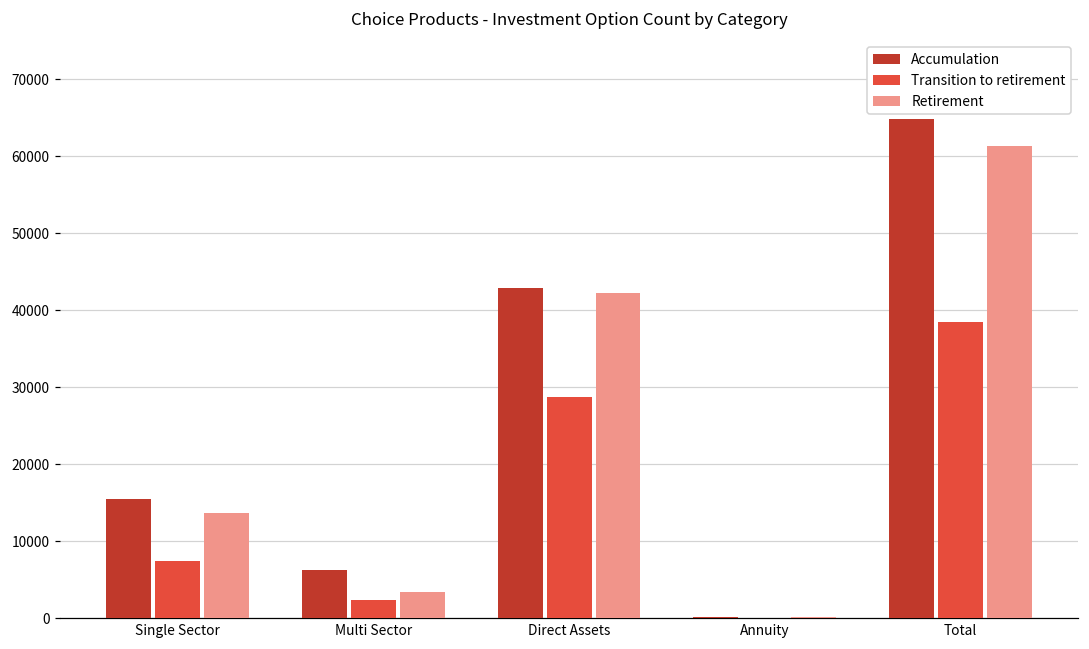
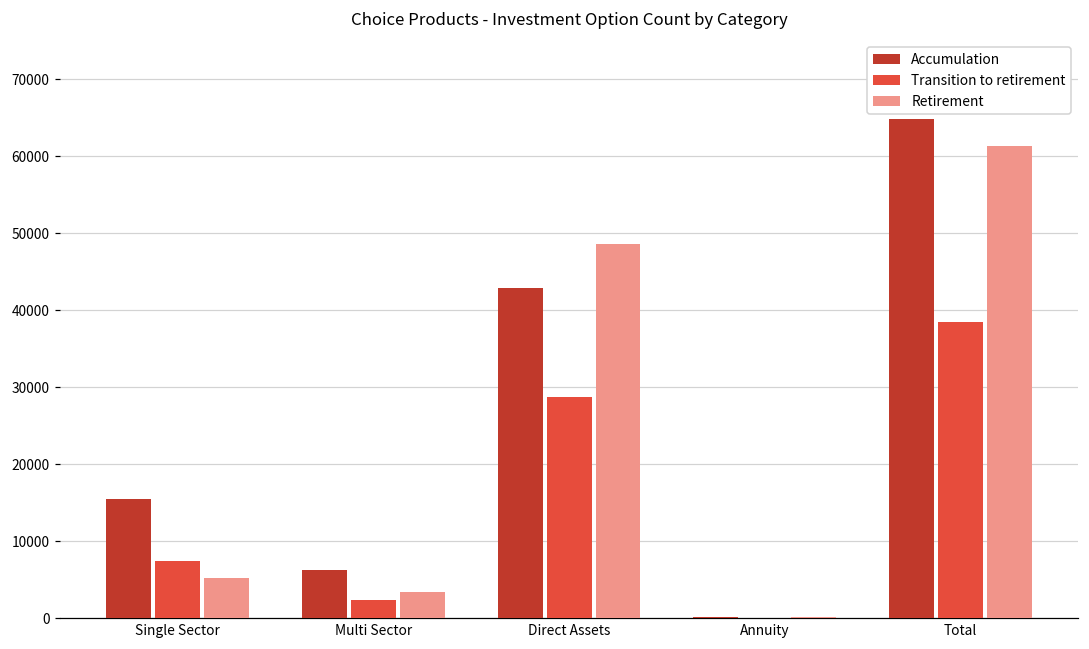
Retirement, Single Sector: 14000 -> 5000
Retirement, Direct Assets: 42000 -> 49000
